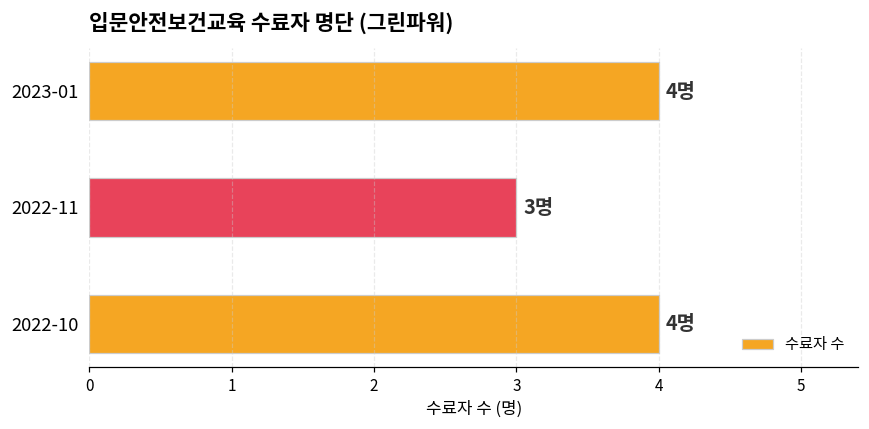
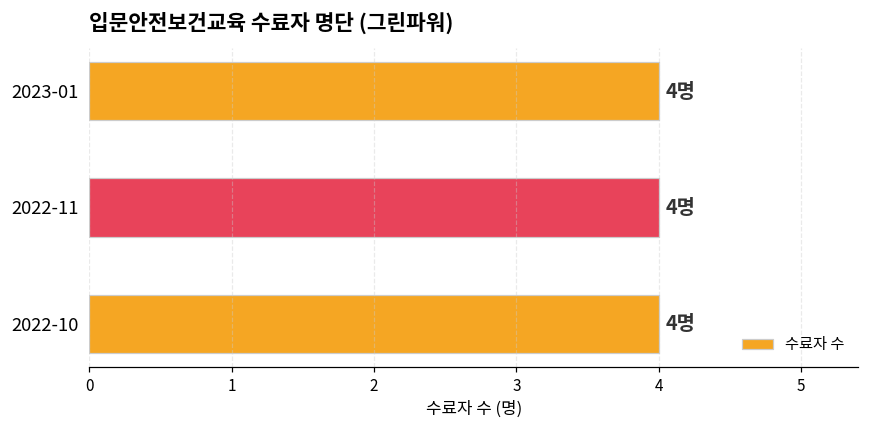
2022-11: 3명 -> 4명
